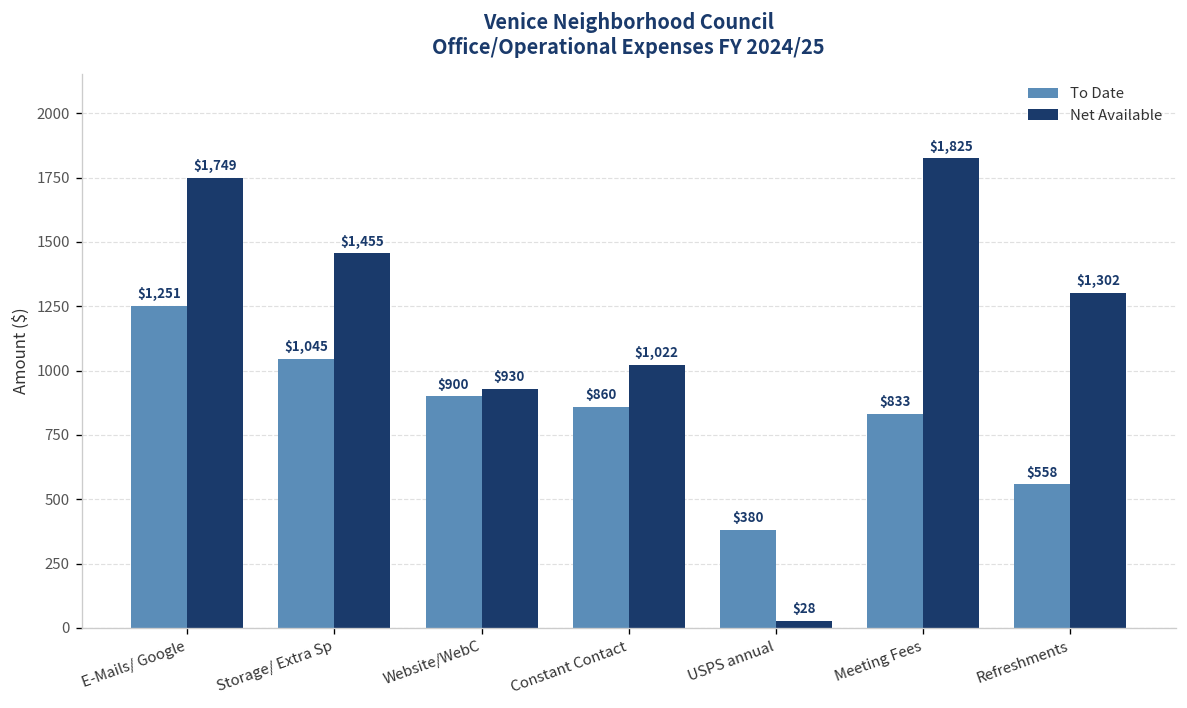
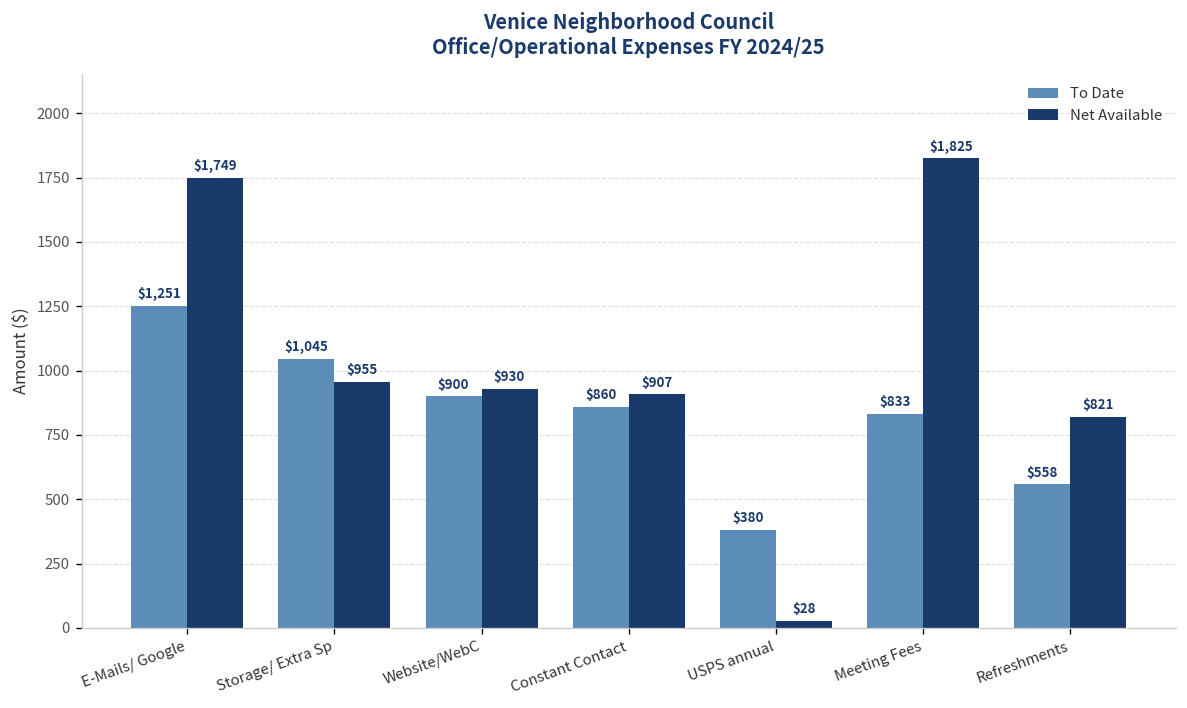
Net Available, Storage/ Extra Sp: $1,455 -> $955
Net Available, Constant Contact: $1,022 -> $907
Net Available, Refreshments: $1,302 -> $821
